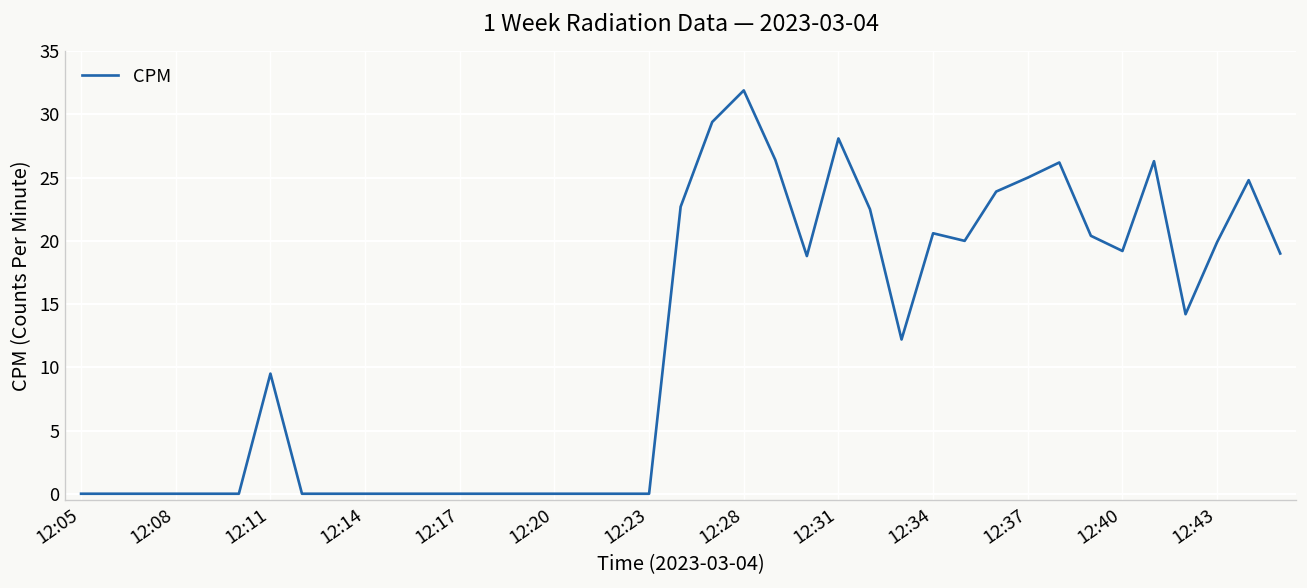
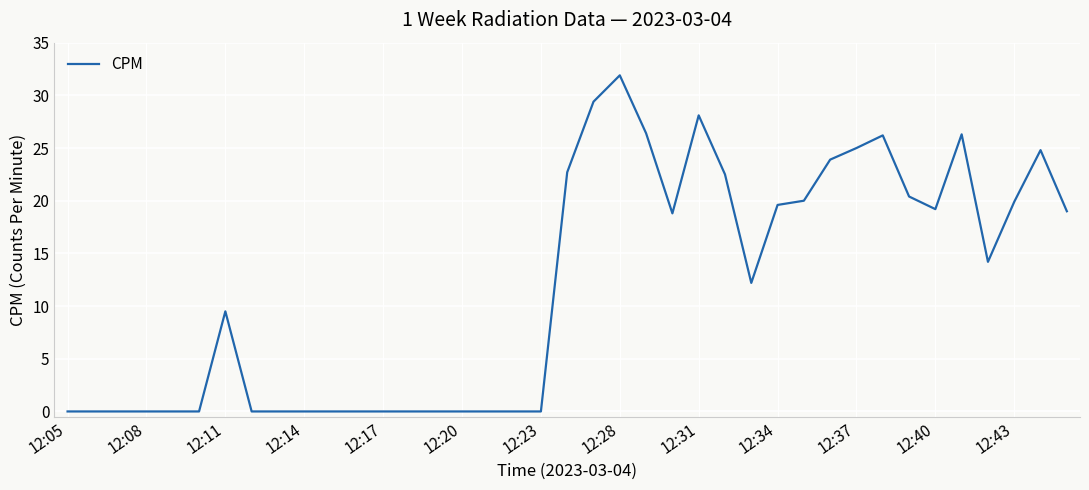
12:34: 20.6 -> 19.6
